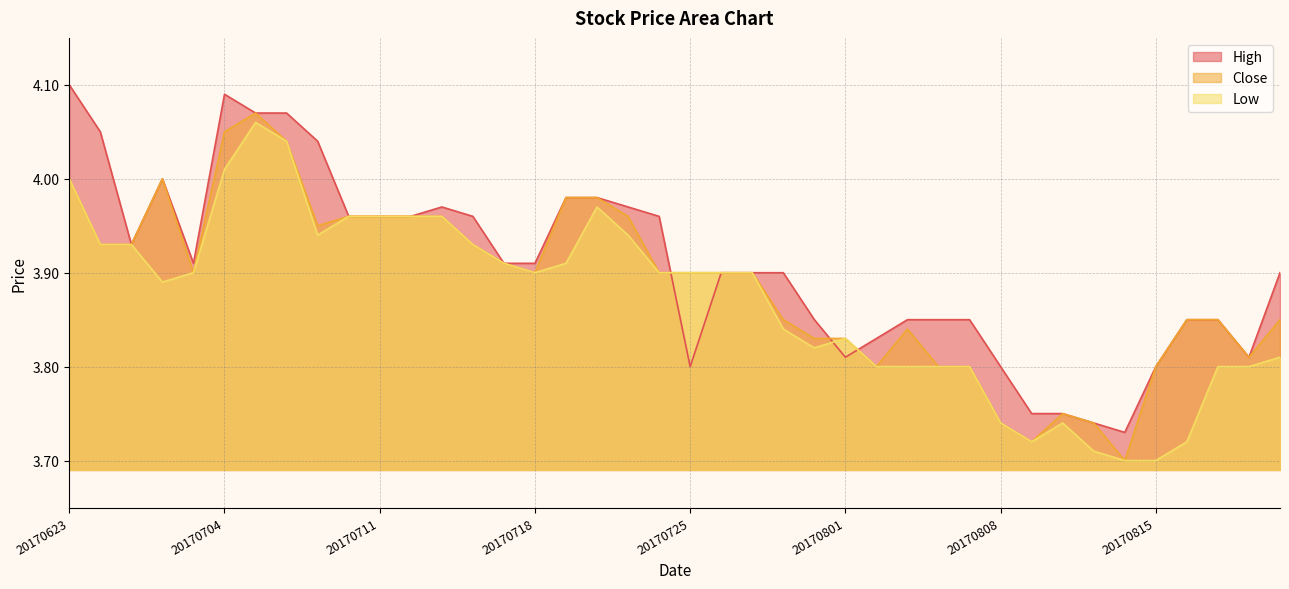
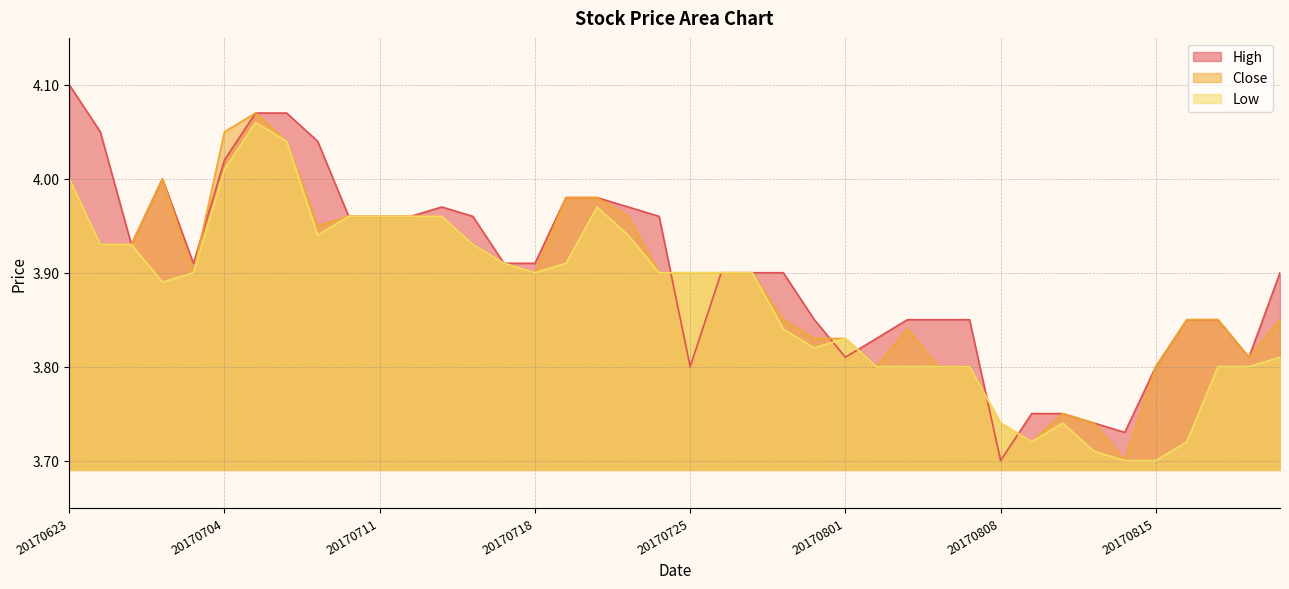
High, 20170704: 4.09 -> 4.02
High, 20170808: 3.8 -> 3.7
